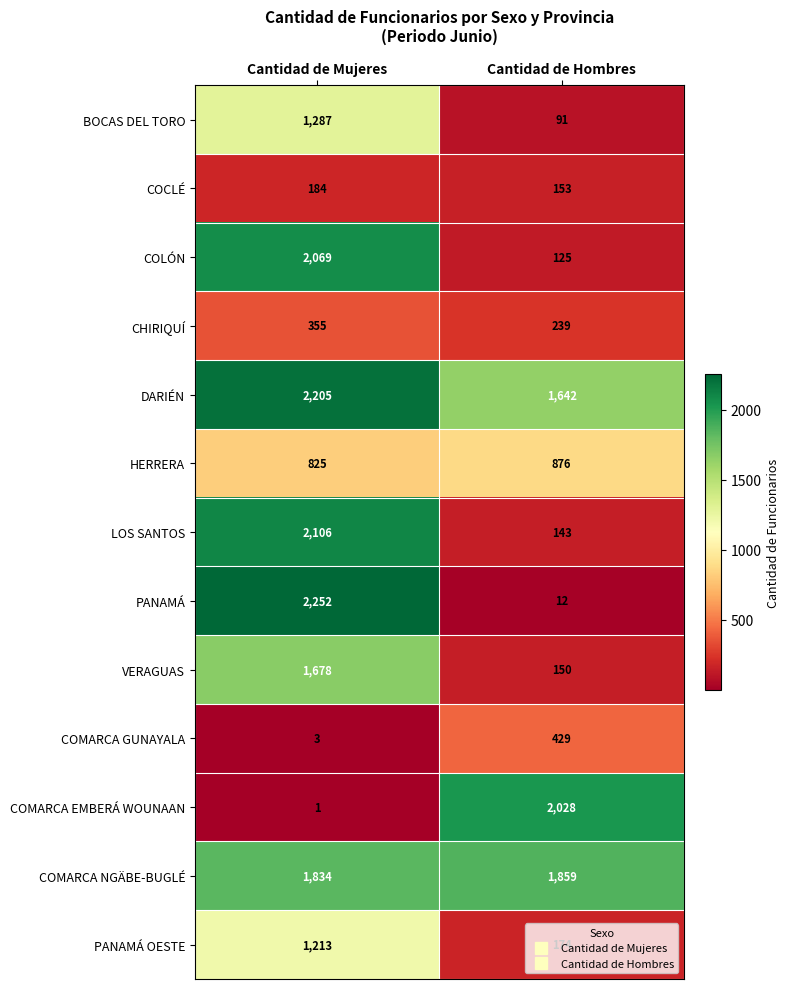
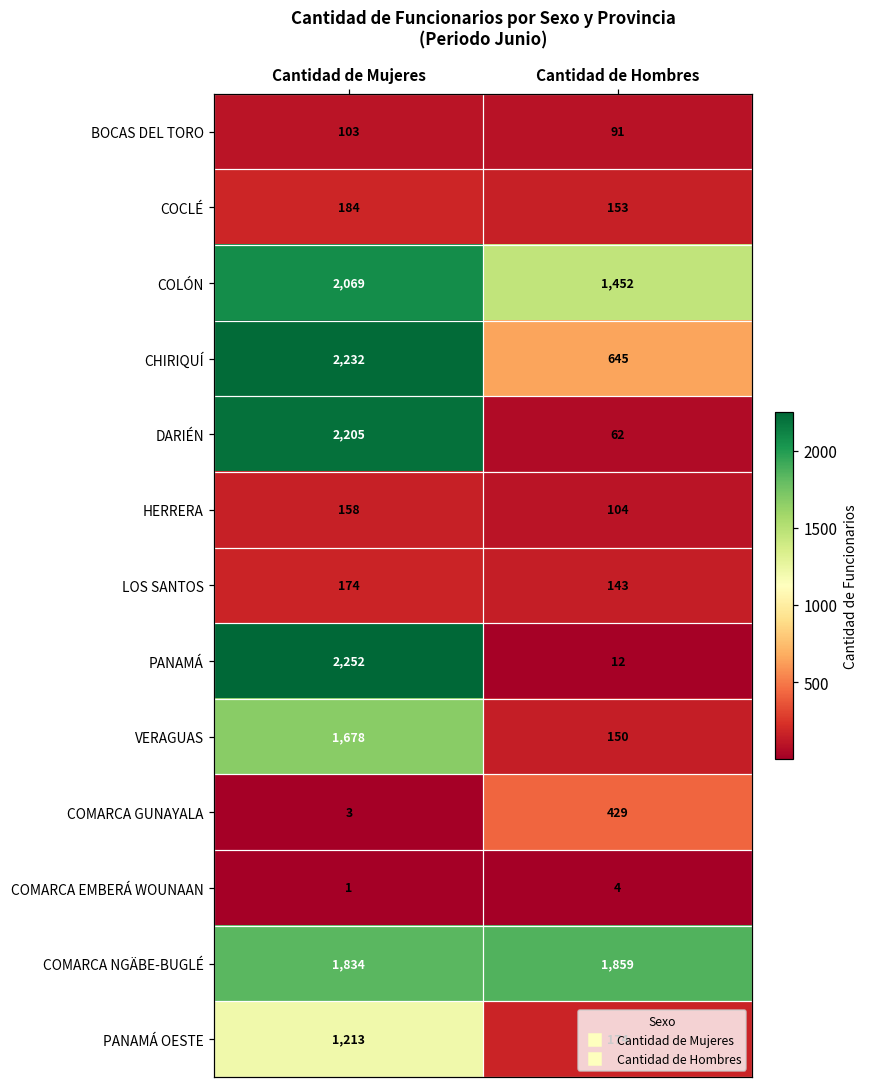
BOCAS DEL TORO, Cantidad de Mujeres: 1,287 -> 103
COLÓN, Cantidad de Hombres: 125 -> 1,452
CHIRIQUÍ, Cantidad de Mujeres: 355 -> 2,232
CHIRIQUÍ, Cantidad de Hombres: 239 -> 645
DARIÉN, Cantidad de Hombres: 1,642 -> 62
HERRERA, Cantidad de Mujeres: 825 -> 158
HERRERA, Cantidad de Hombres: 876 -> 104
LOS SANTOS, Cantidad de Mujeres: 2,106 -> 174
COMARCA EMBERÁ WOUNAAN, Cantidad de Hombres: 2,028 -> 4
